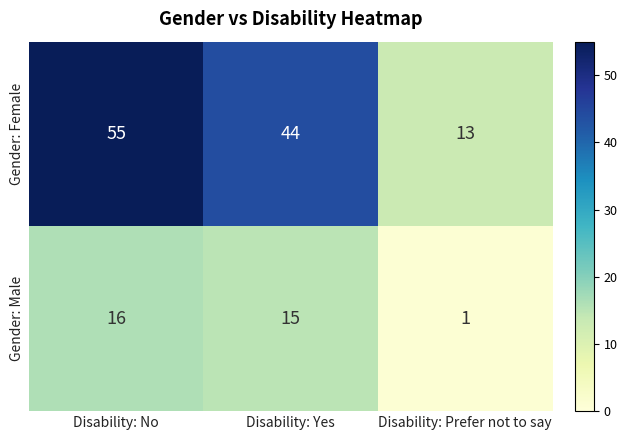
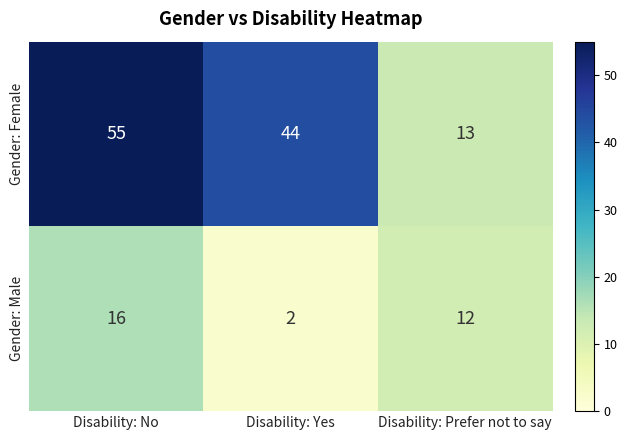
Gender: Male, Disability: Yes: 15 -> 2
Gender: Male, Disability: Prefer not to say: 1 -> 12
